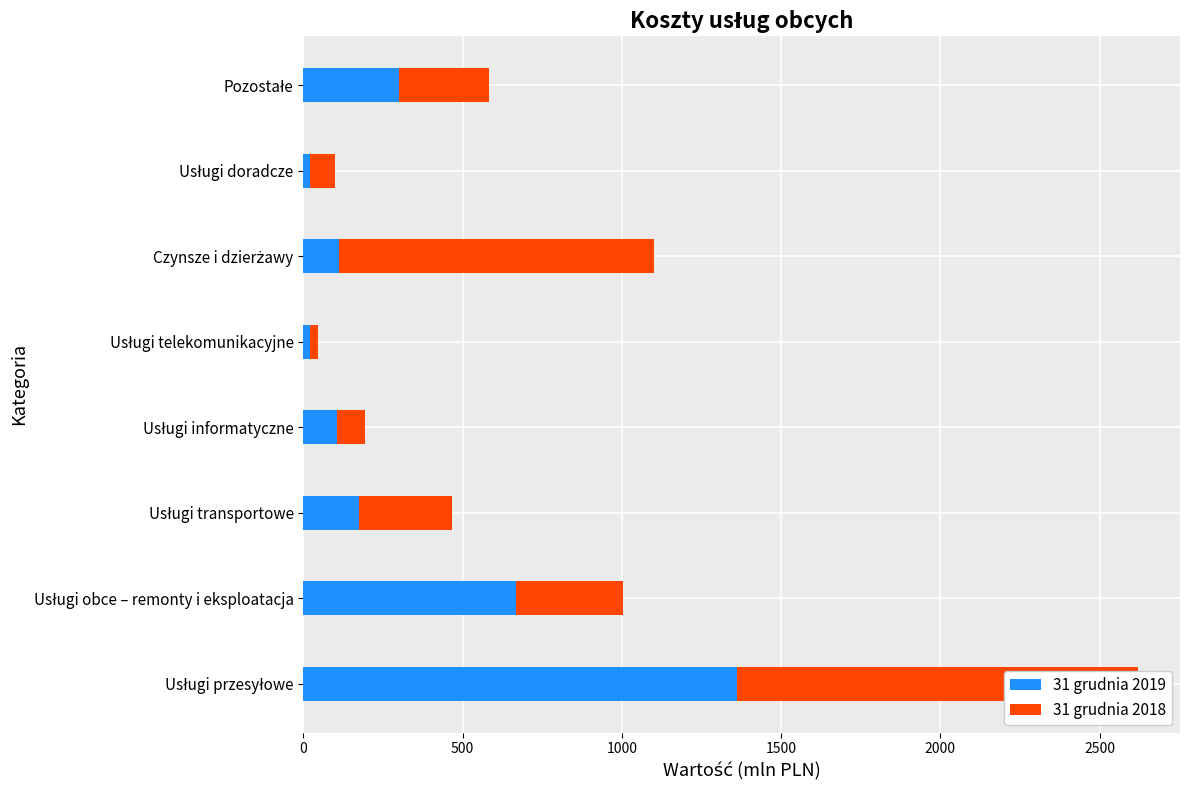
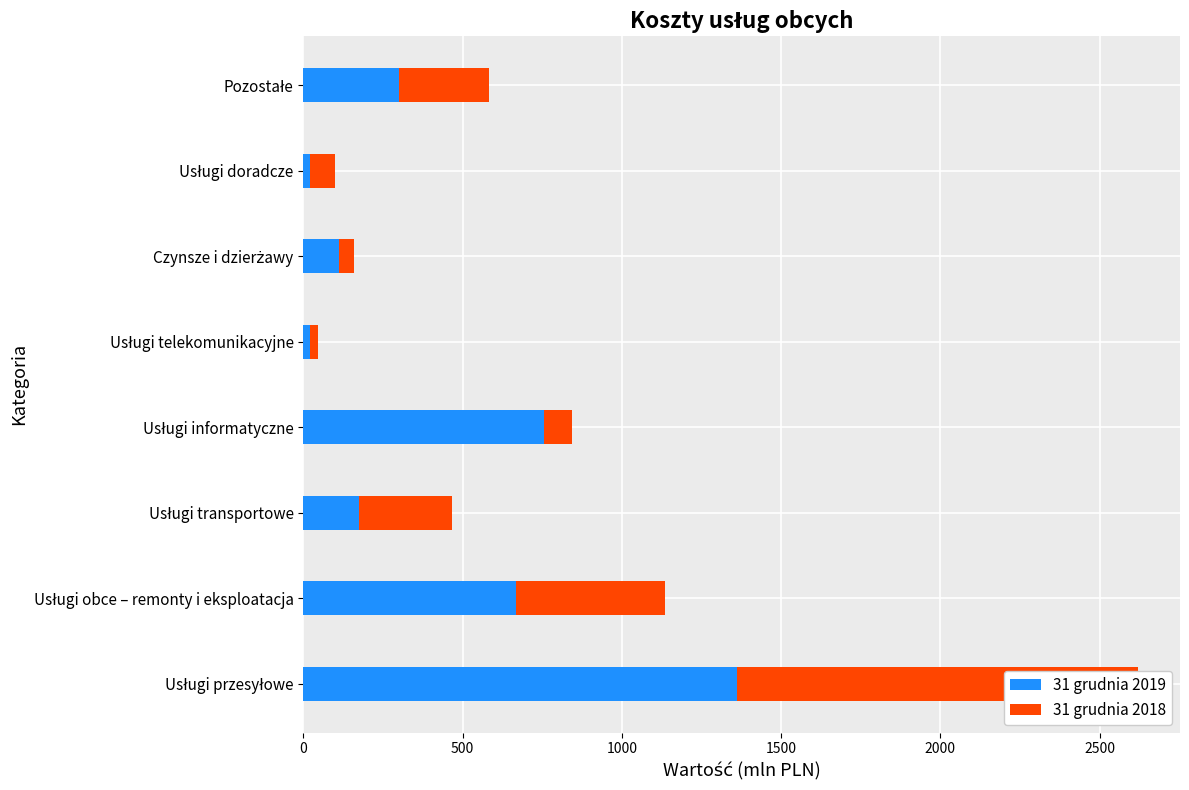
31 grudnia 2018, Czynsze i dzierżawy: 990 -> 50
31 grudnia 2019, Usługi informatyczne: 110 -> 760
31 grudnia 2018, Usługi obce – remonty i eksploatacja: 340 -> 470
